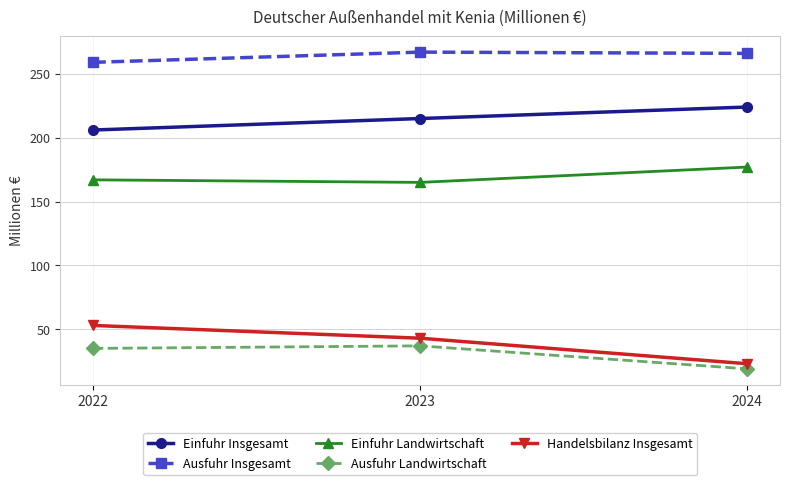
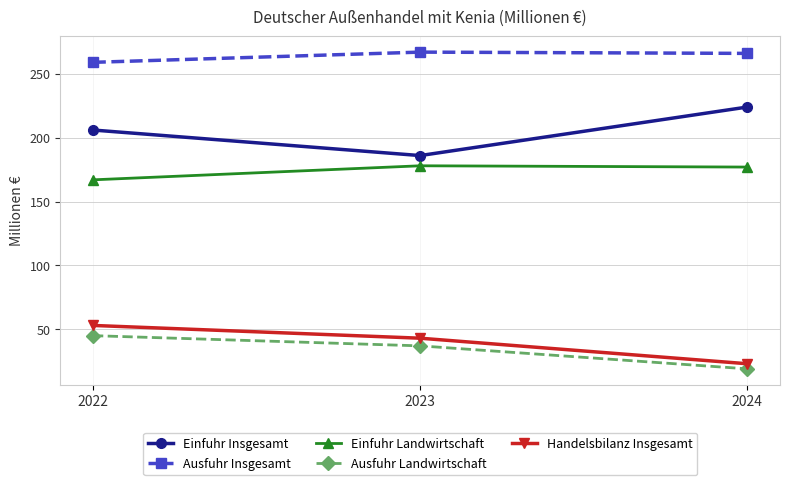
Ausfuhr Landwirtschaft, 2022: 35 -> 45
Einfuhr Insgesamt, 2023: 215 -> 186
Einfuhr Landwirtschaft, 2023: 165 -> 178
